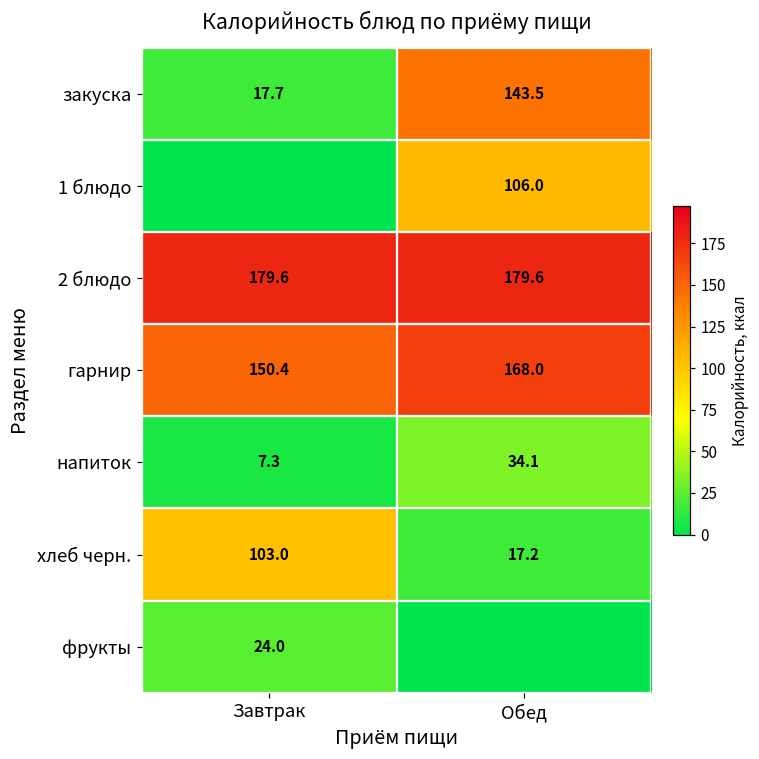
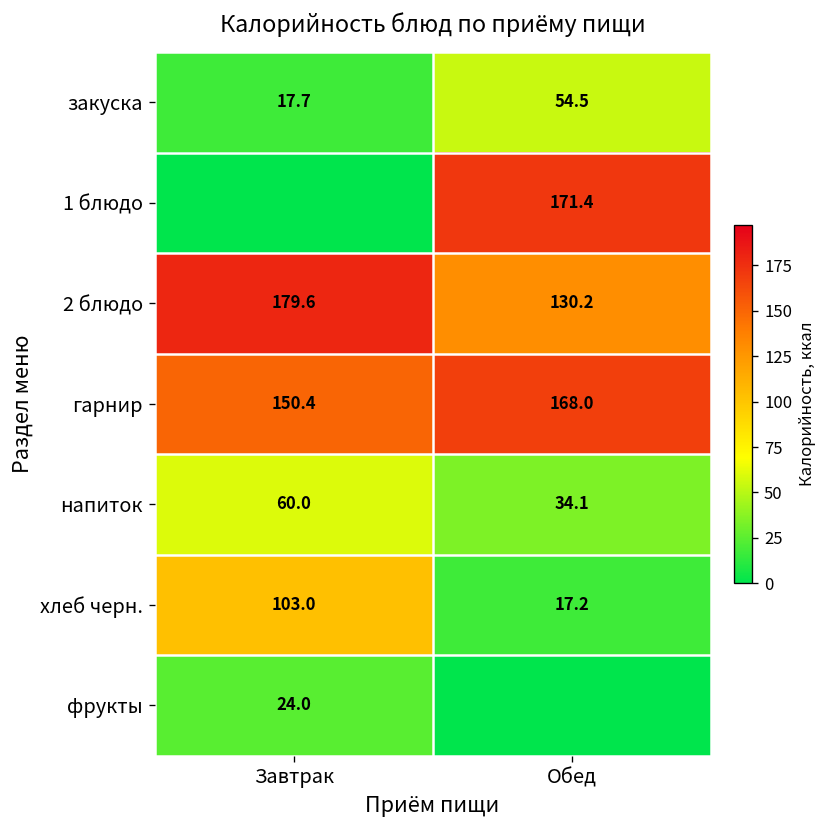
закуска, Обед: 143.5 -> 54.5
1 блюдо, Обед: 106.0 -> 171.4
2 блюдо, Обед: 179.6 -> 130.2
напиток, Завтрак: 7.3 -> 60.0
